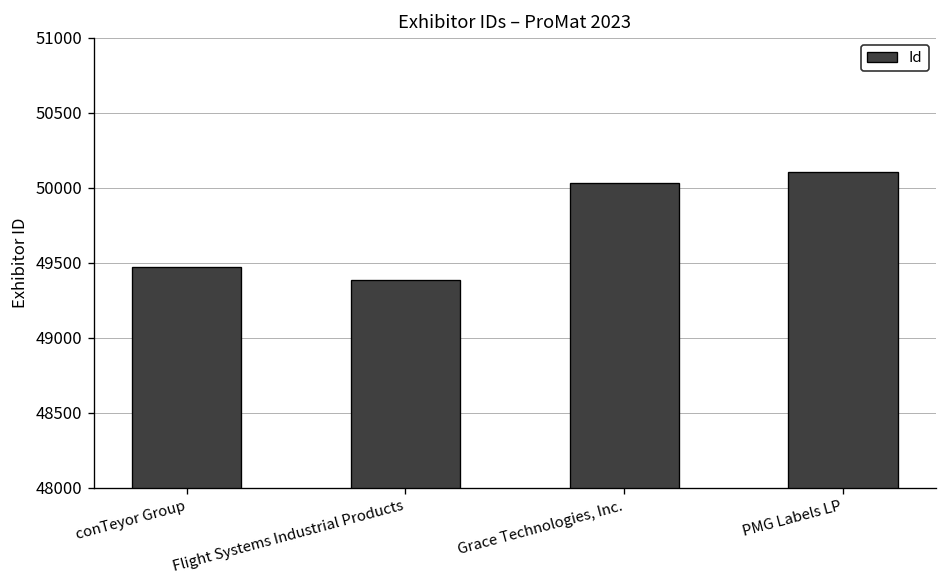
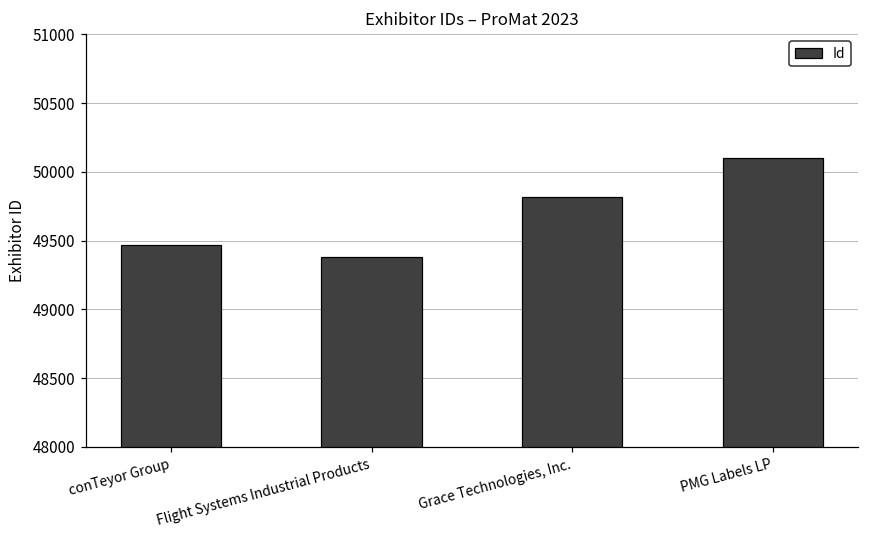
Grace Technologies, Inc.: 50030 -> 49820
